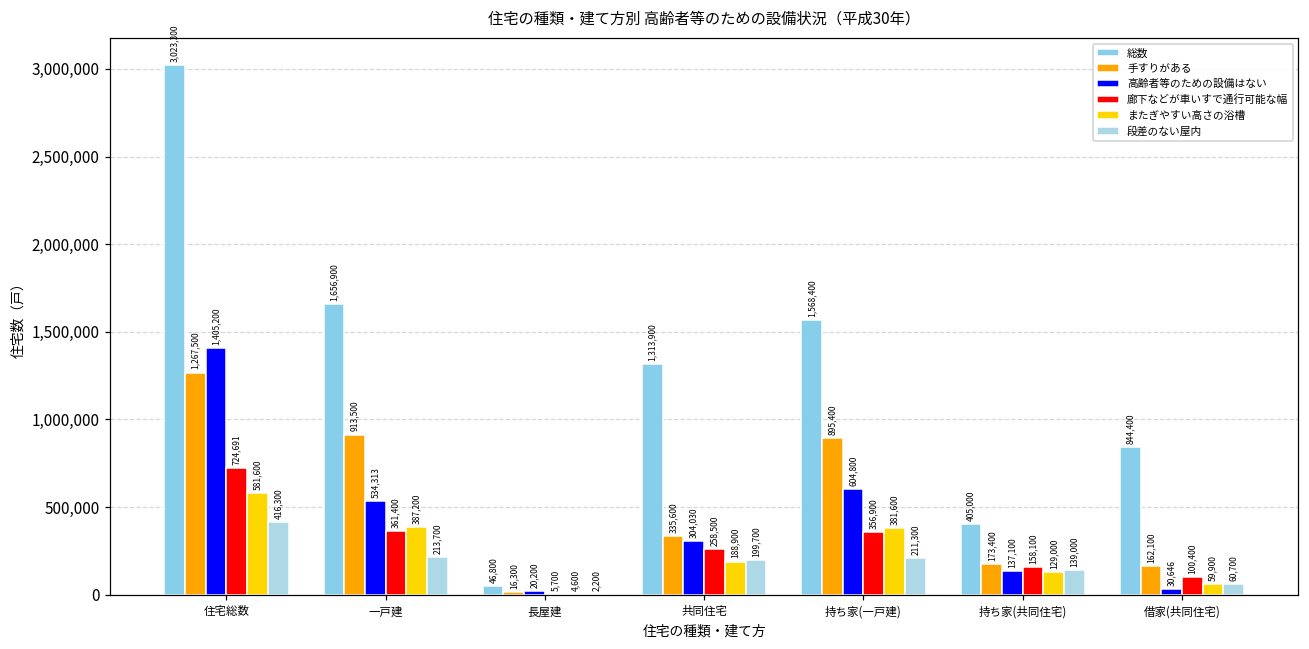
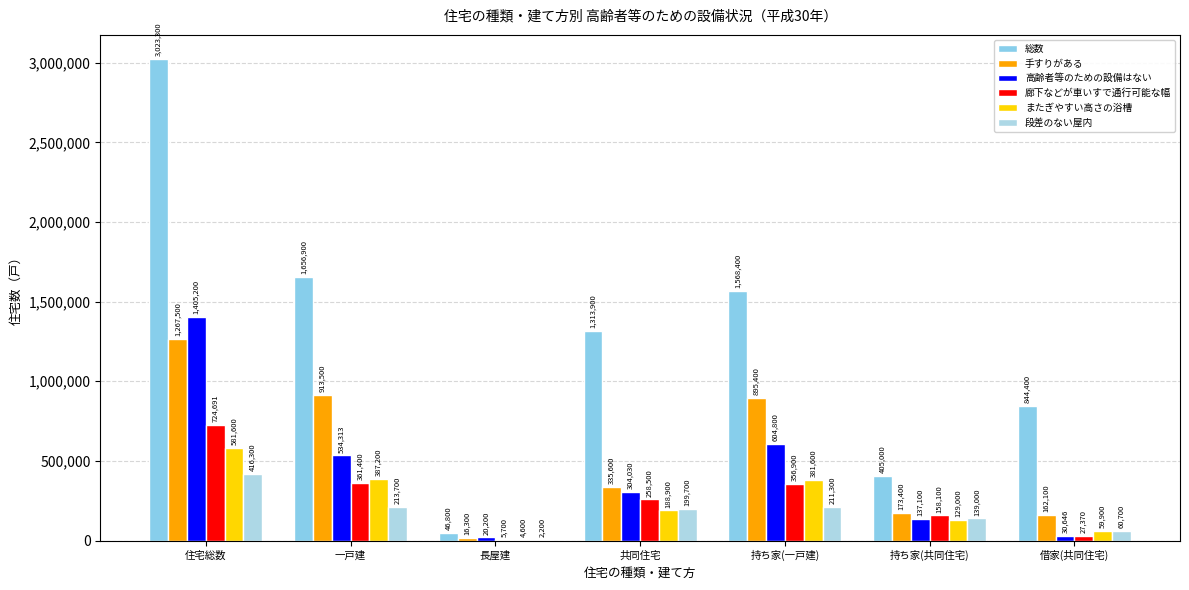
廊下などが車いすで通行可能な幅, 借家(共同住宅): 100,400 -> 27,370
